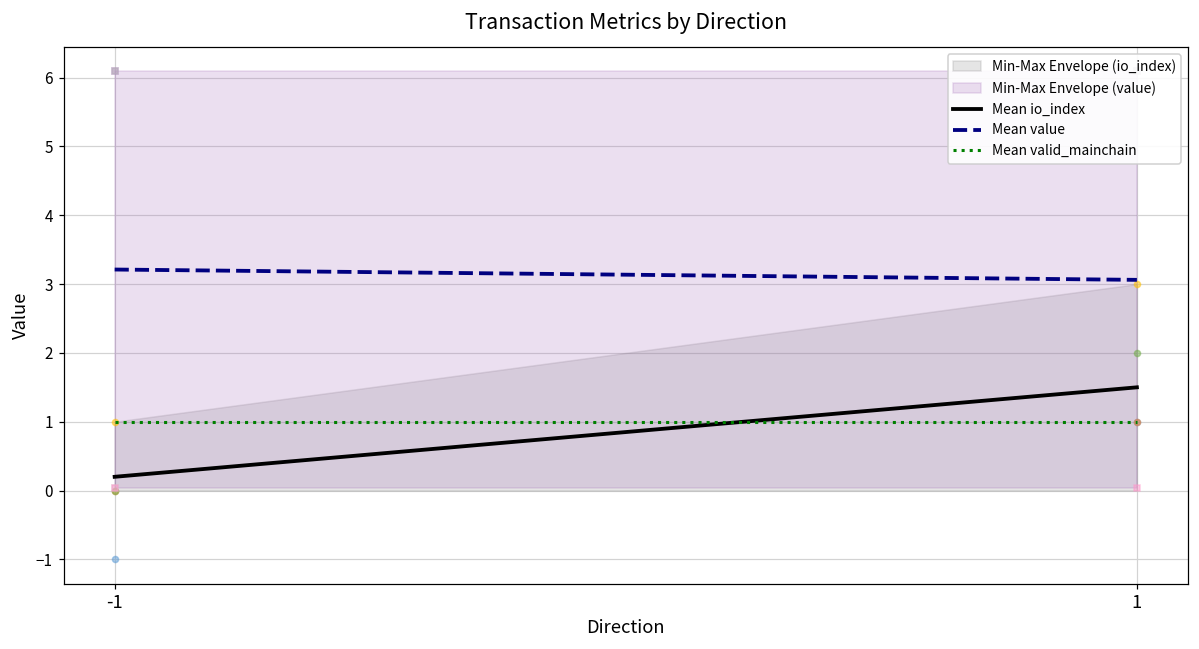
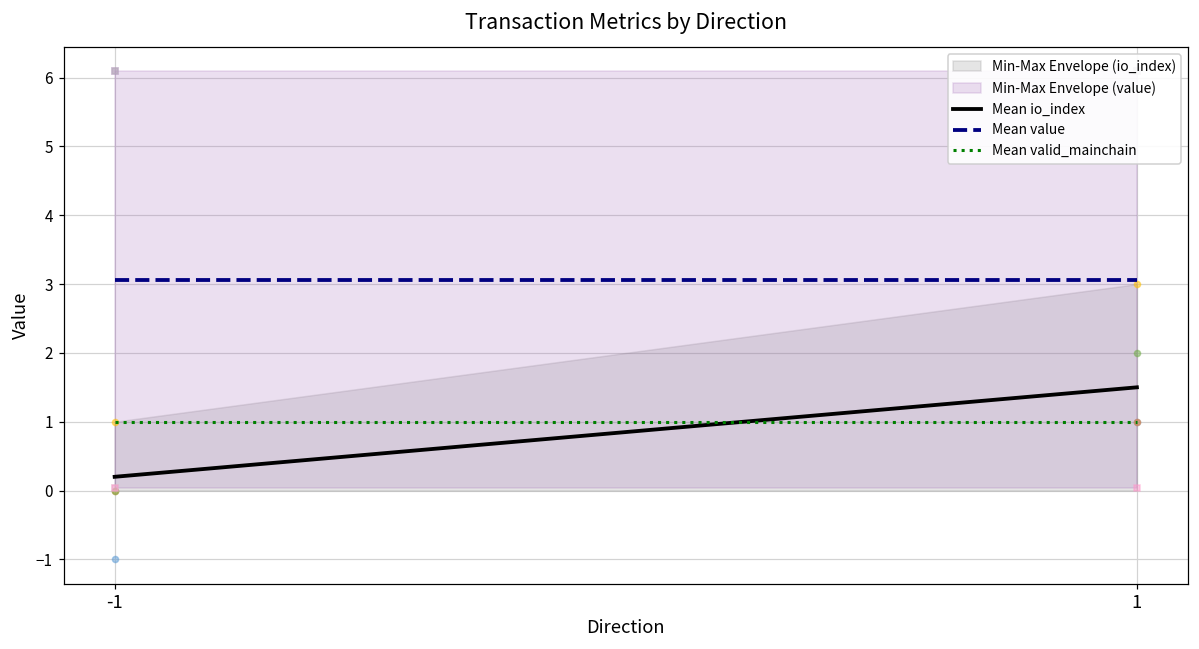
Mean value, -1: 3.2 -> 3.1
